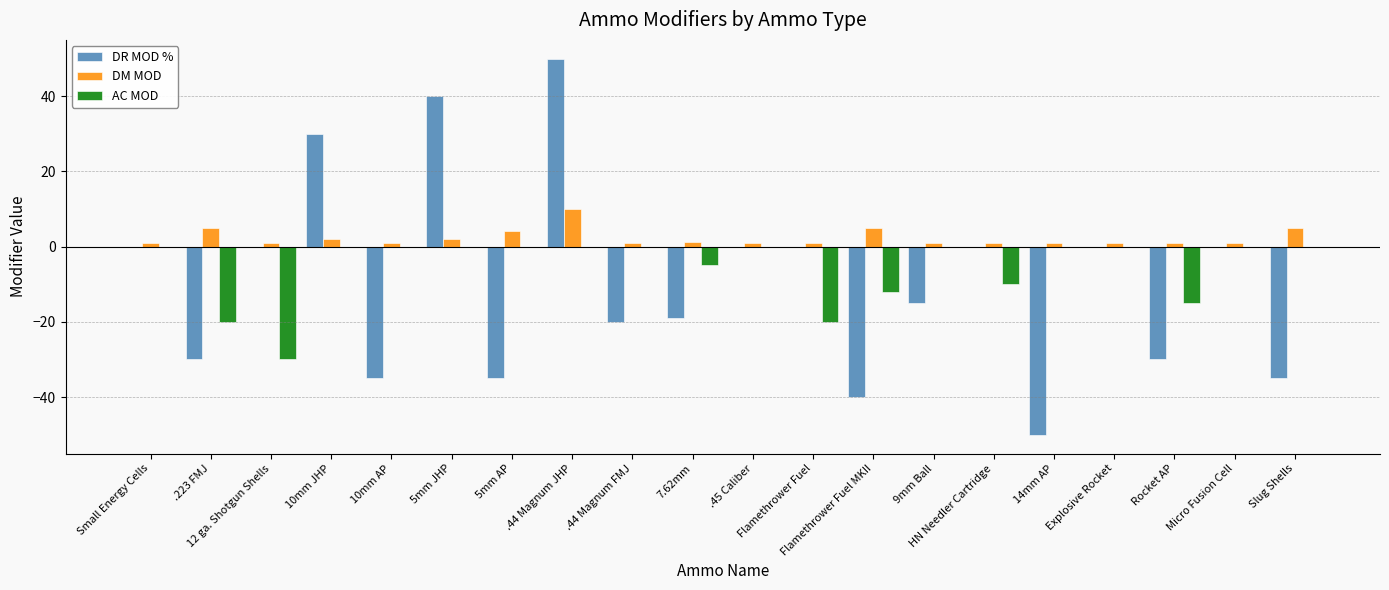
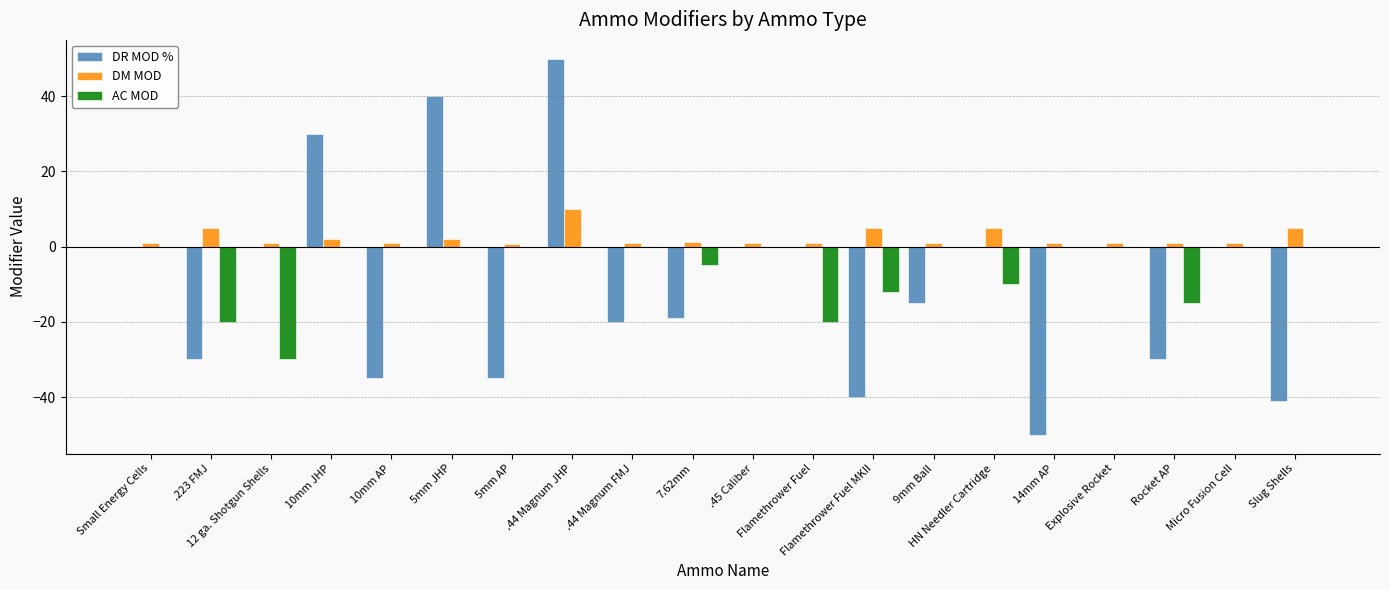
DM MOD, 5mm AP: 4 -> 1
DM MOD, HN Needler Cartridge: 1 -> 5
DR MOD %, Slug Shells: -35 -> -41
